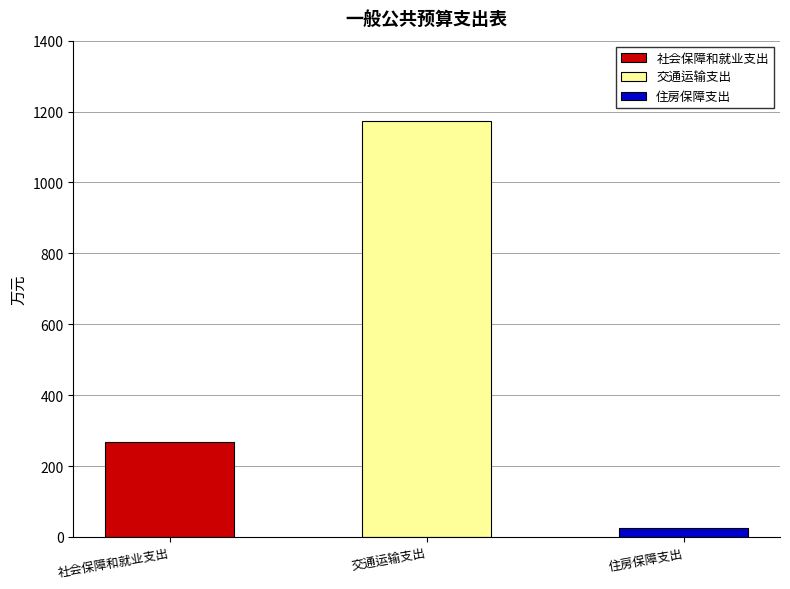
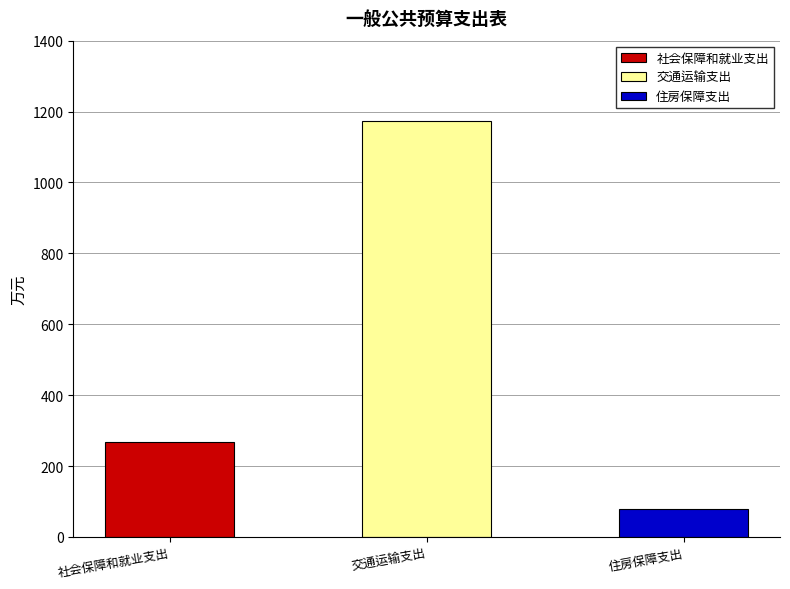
住房保障支出: 30 -> 80
